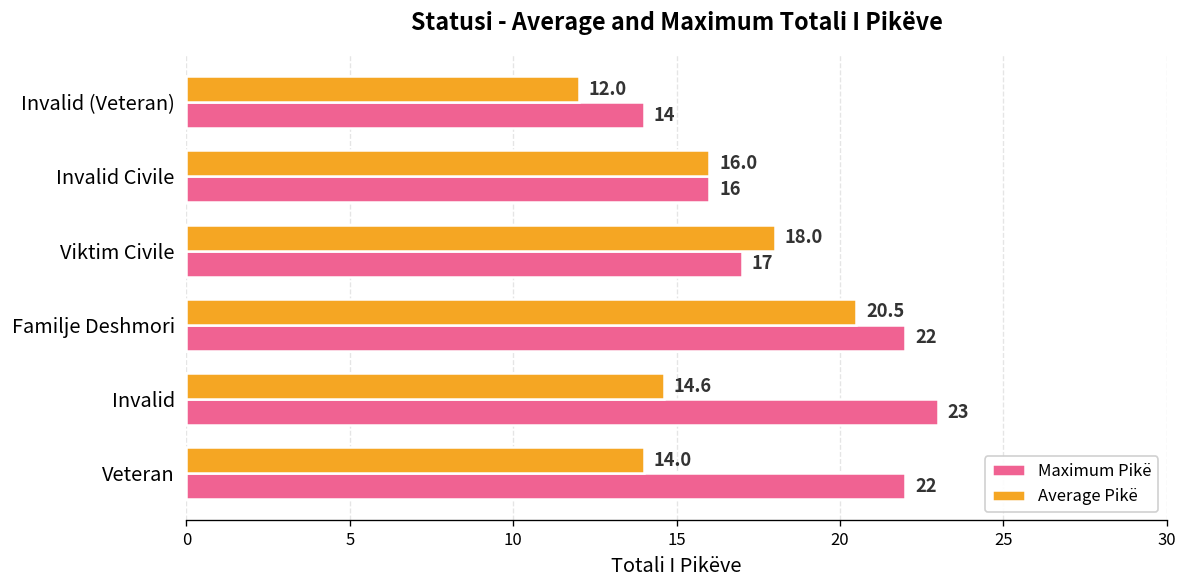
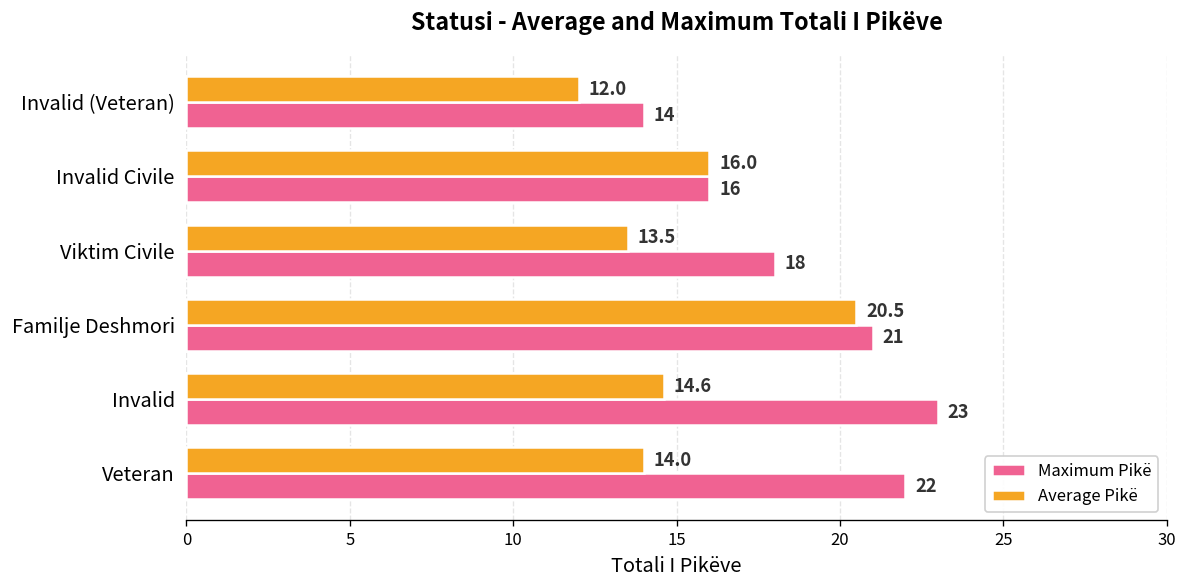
Average Pikë, Viktim Civile: 18.0 -> 13.5
Maximum Pikë, Viktim Civile: 17 -> 18
Maximum Pikë, Familje Deshmori: 22 -> 21
